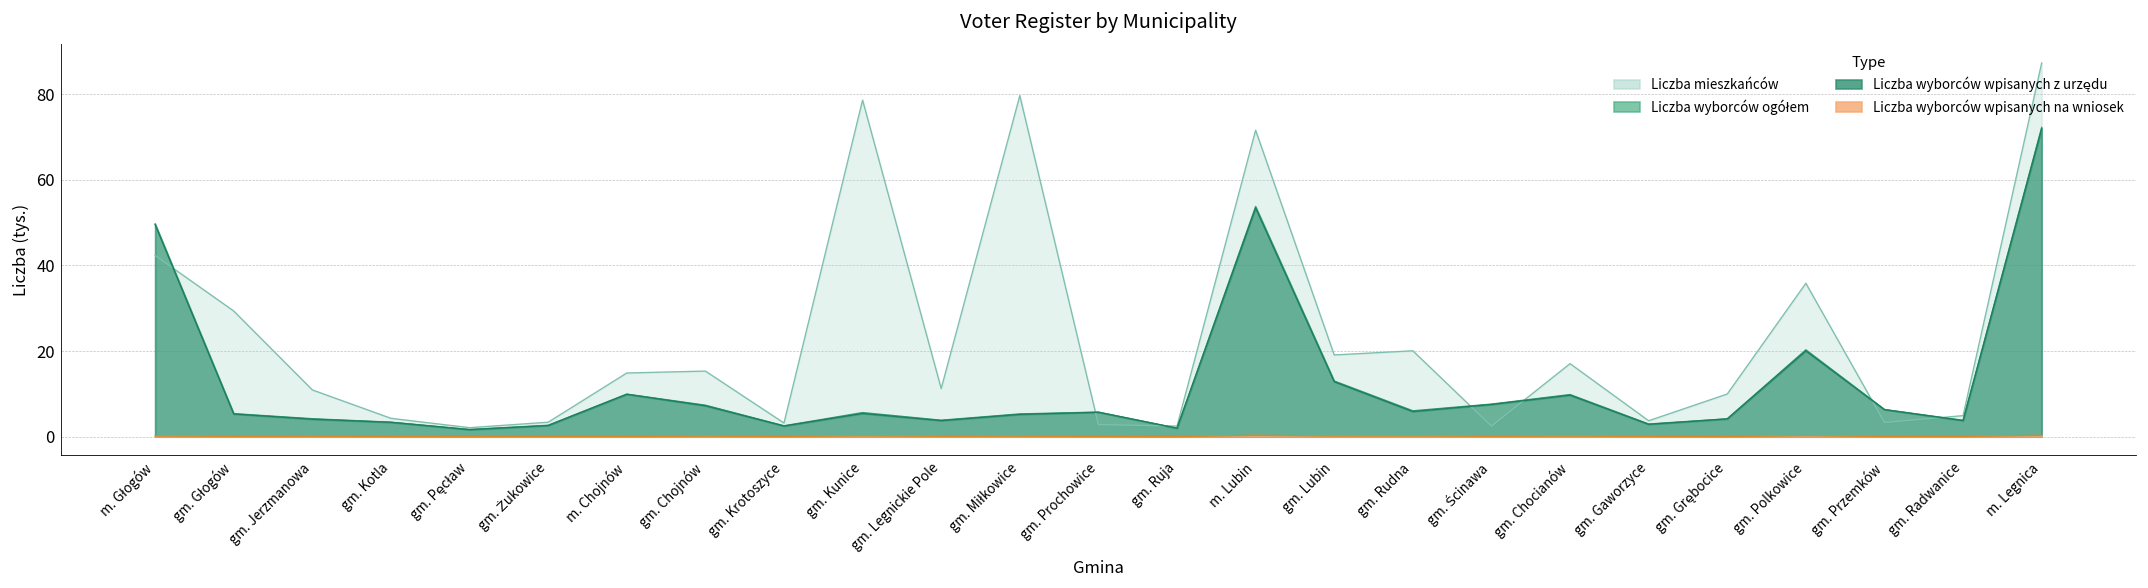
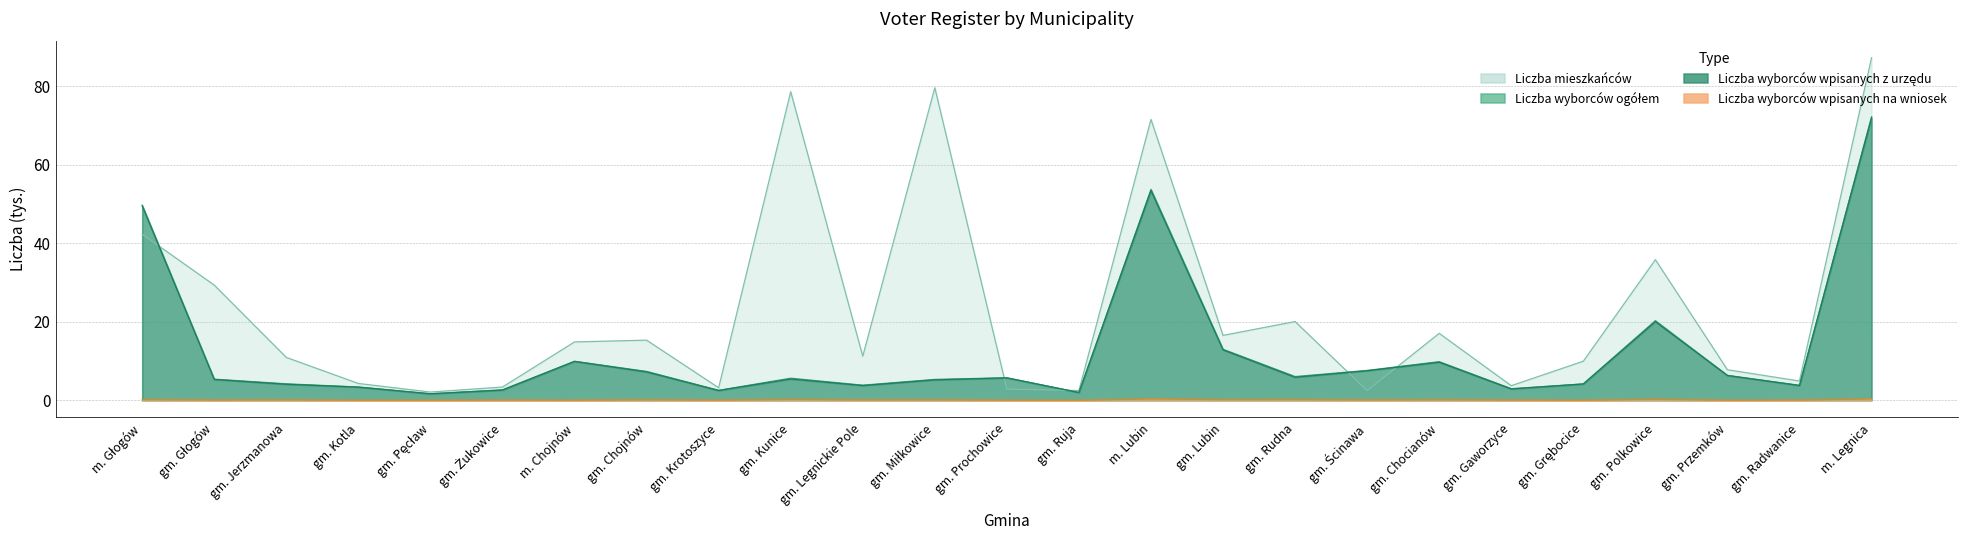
Liczba mieszkańców, gm. Lubin: 19 -> 17
Liczba mieszkańców, gm. Przemków: 3 -> 8
